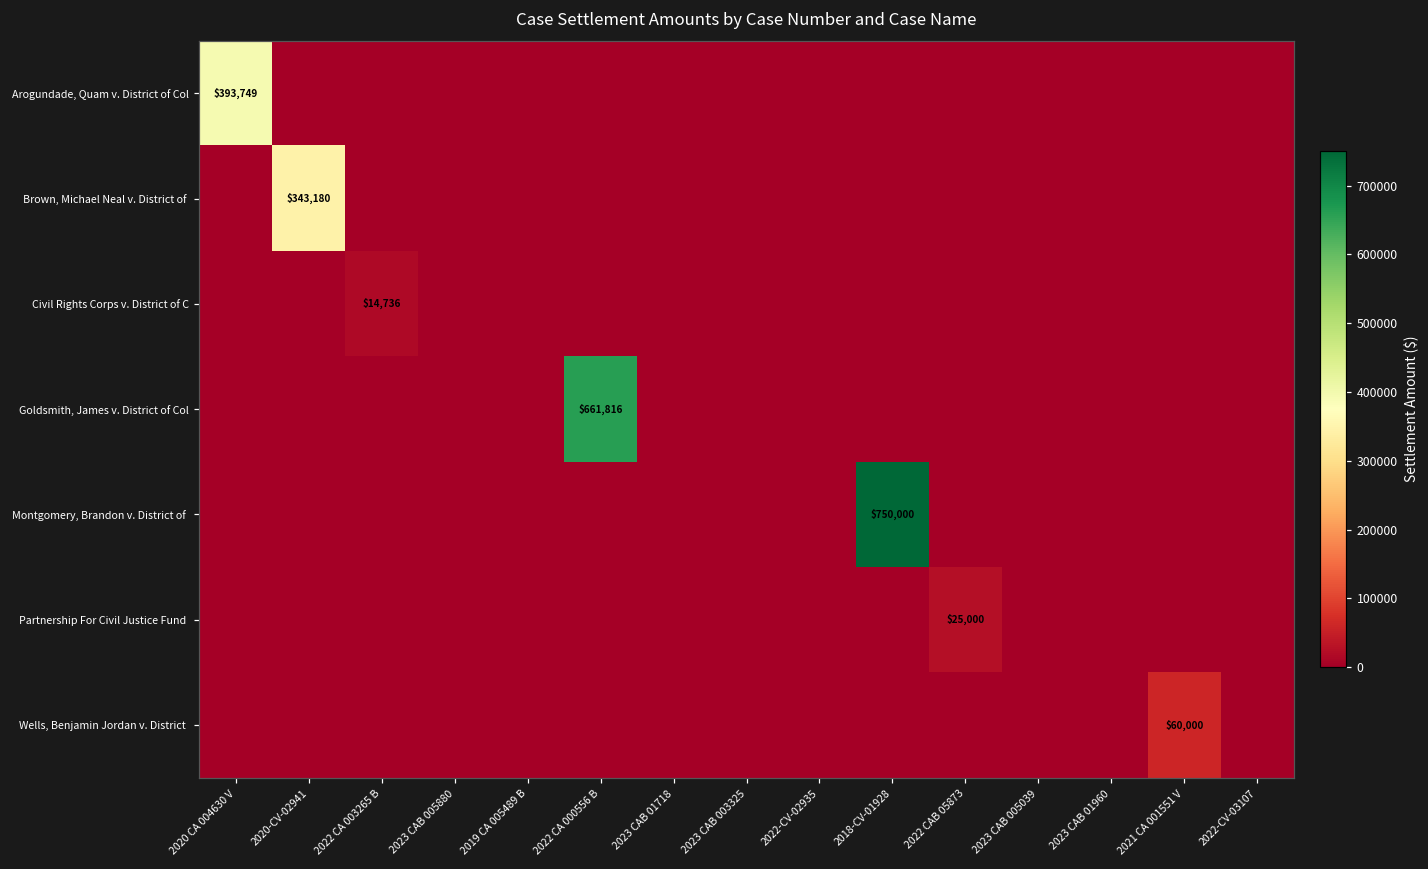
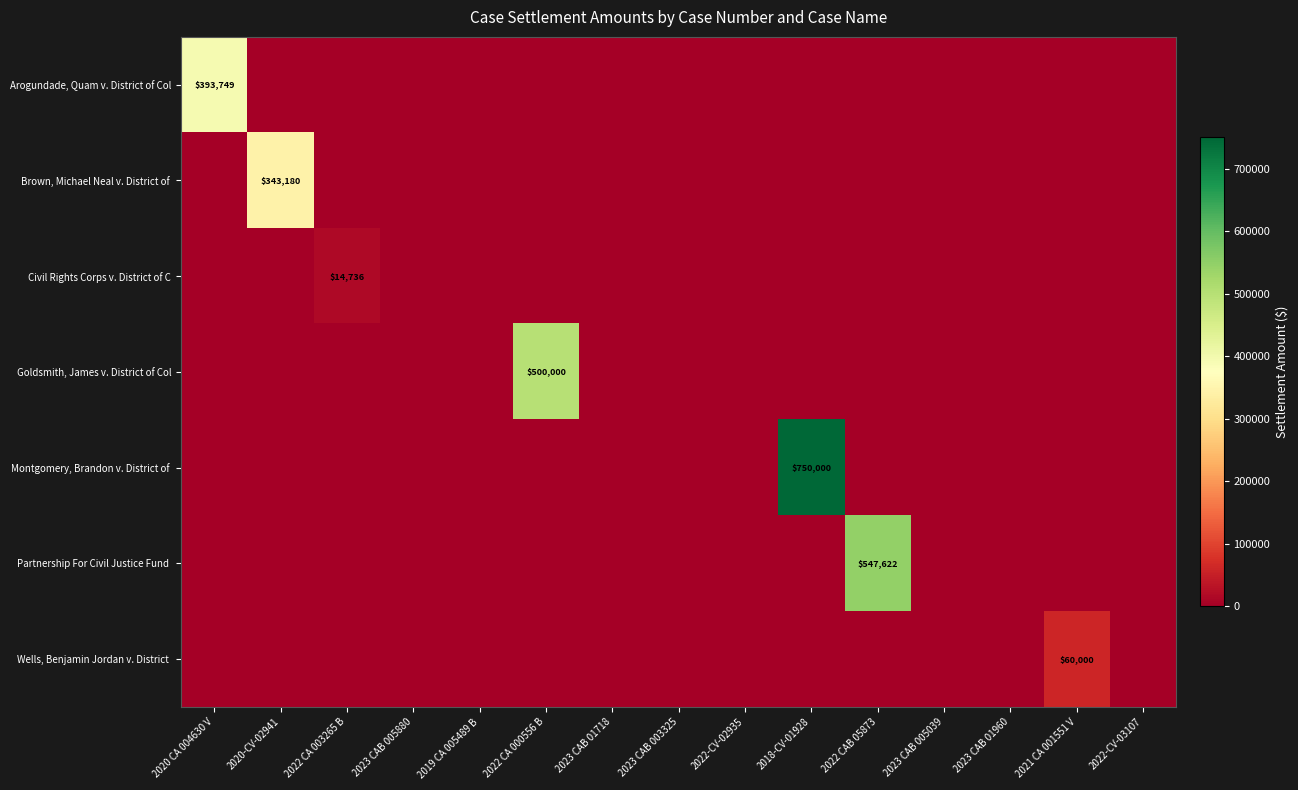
Goldsmith, James v. District of Col, 2022 CA 000556 B: $661,816 -> $500,000
Partnership For Civil Justice Fund, 2022 CAB 05873: $25,000 -> $547,622
